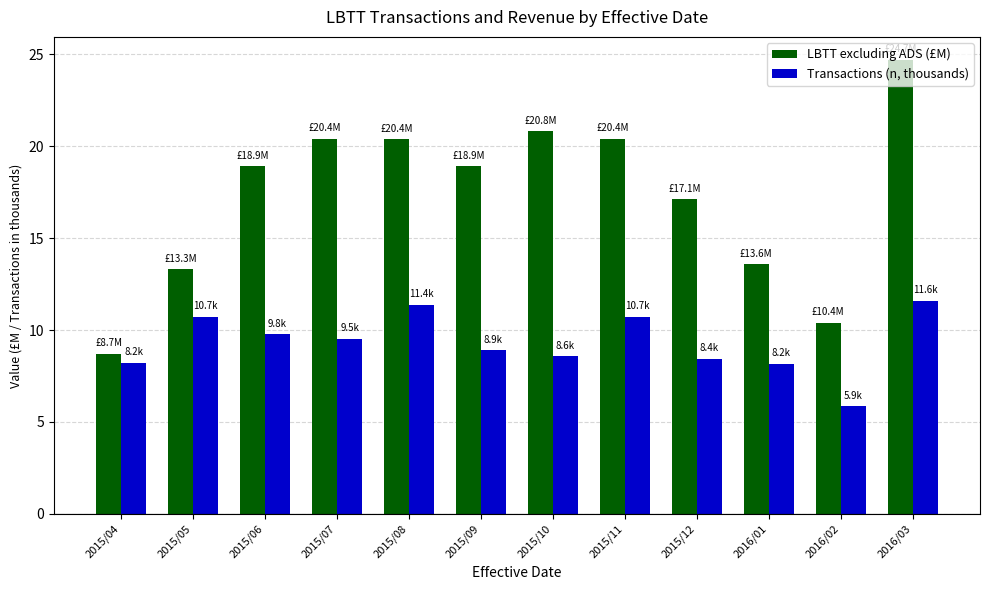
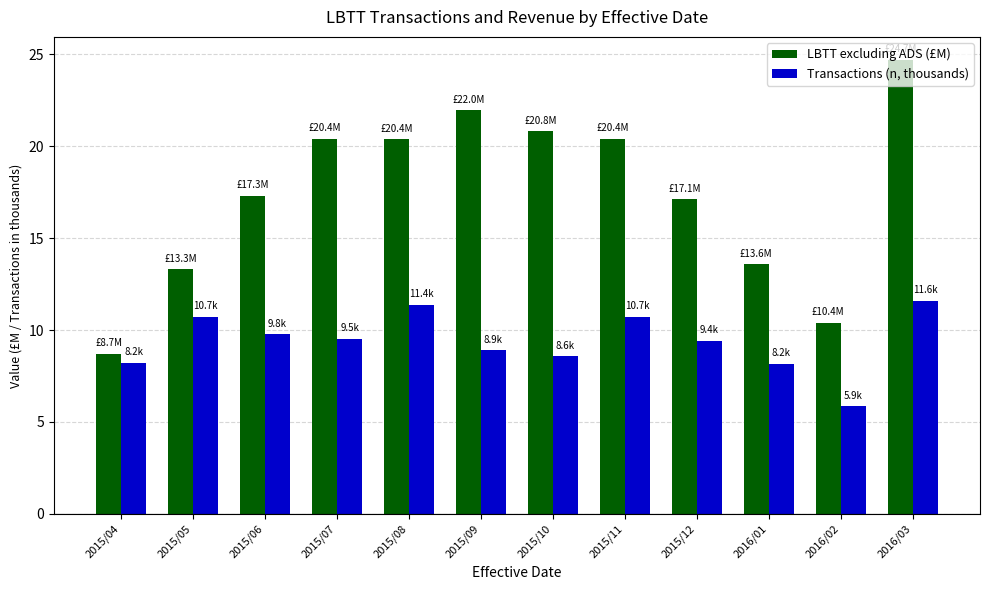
LBTT excluding ADS (£M), 2015/06: £18.9M -> £17.3M
LBTT excluding ADS (£M), 2015/09: £18.9M -> £22.0M
Transactions (n, thousands), 2015/12: 8.4k -> 9.4k
